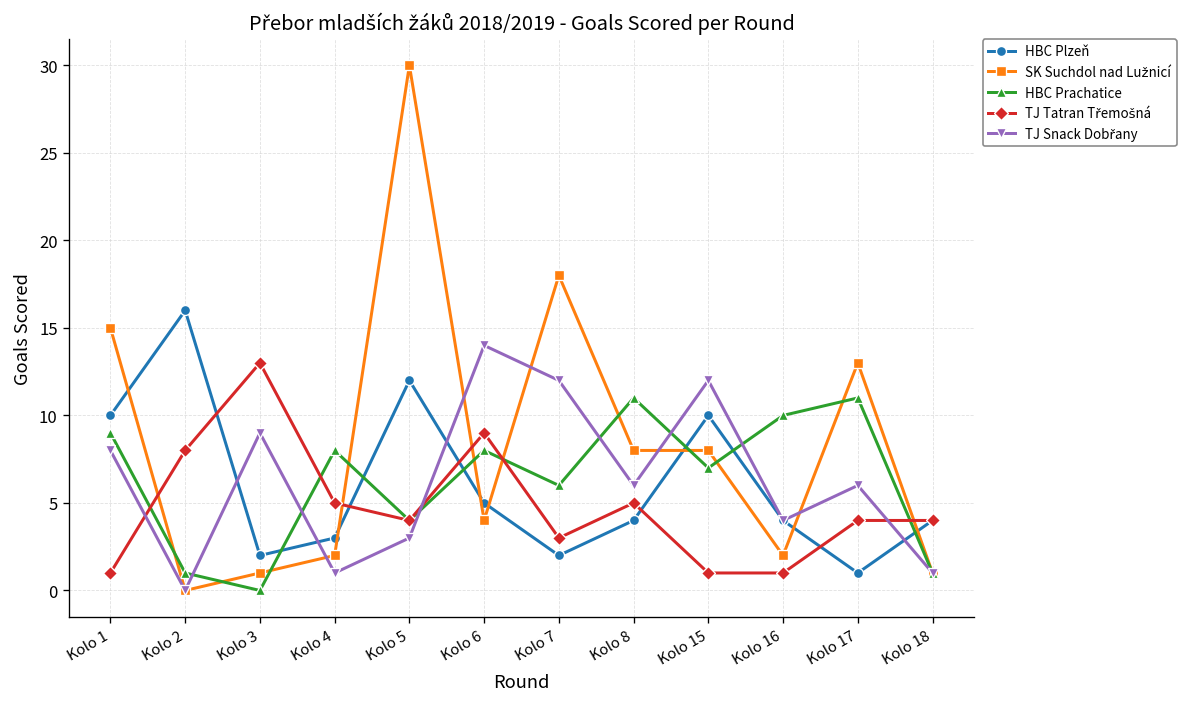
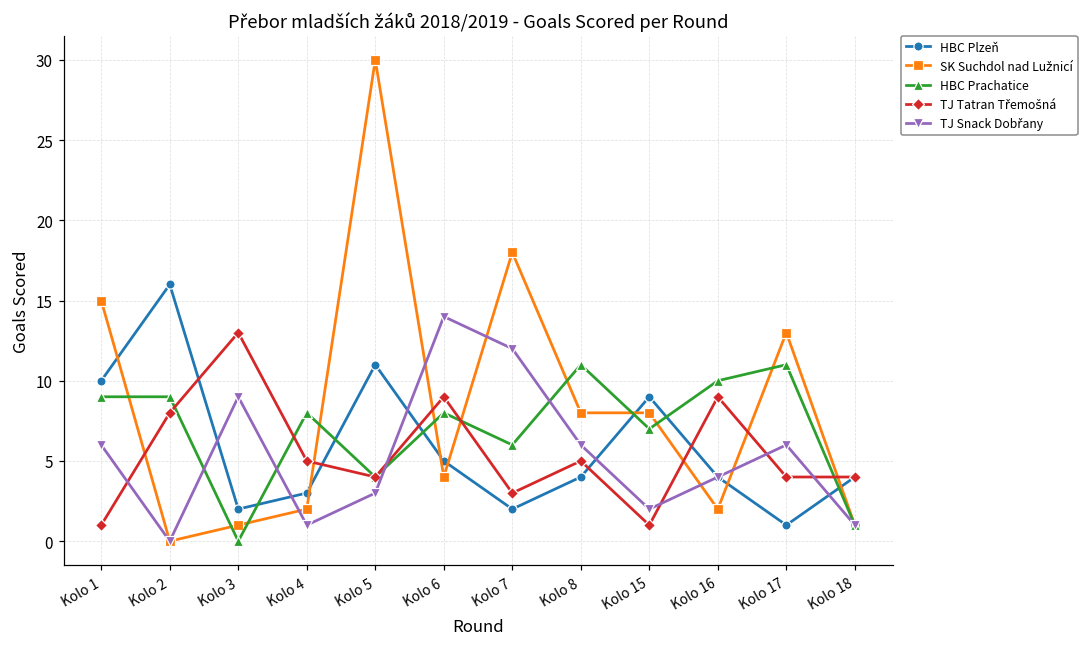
TJ Snack Dobřany, Kolo 1: 8 -> 6
HBC Prachatice, Kolo 2: 1 -> 9
HBC Plzeň, Kolo 5: 12 -> 11
HBC Plzeň, Kolo 15: 10 -> 9
TJ Snack Dobřany, Kolo 15: 12 -> 2
TJ Tatran Třemošná, Kolo 16: 1 -> 9
